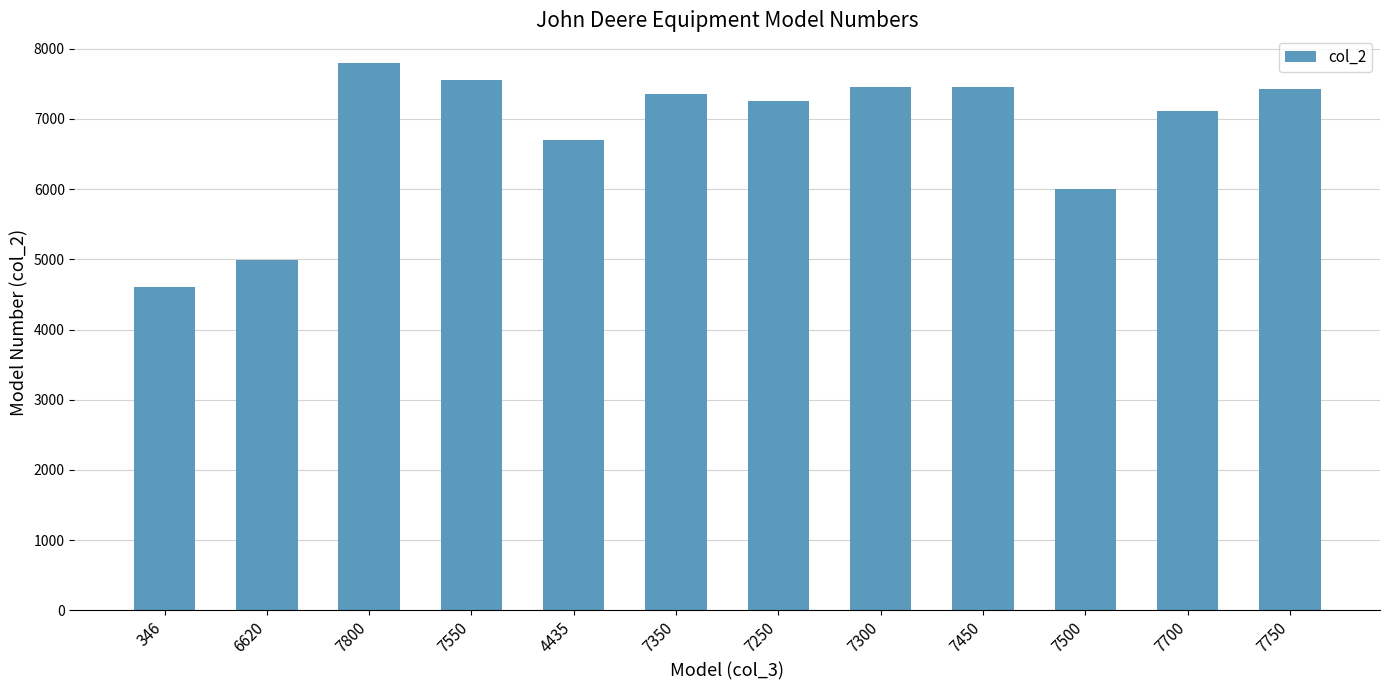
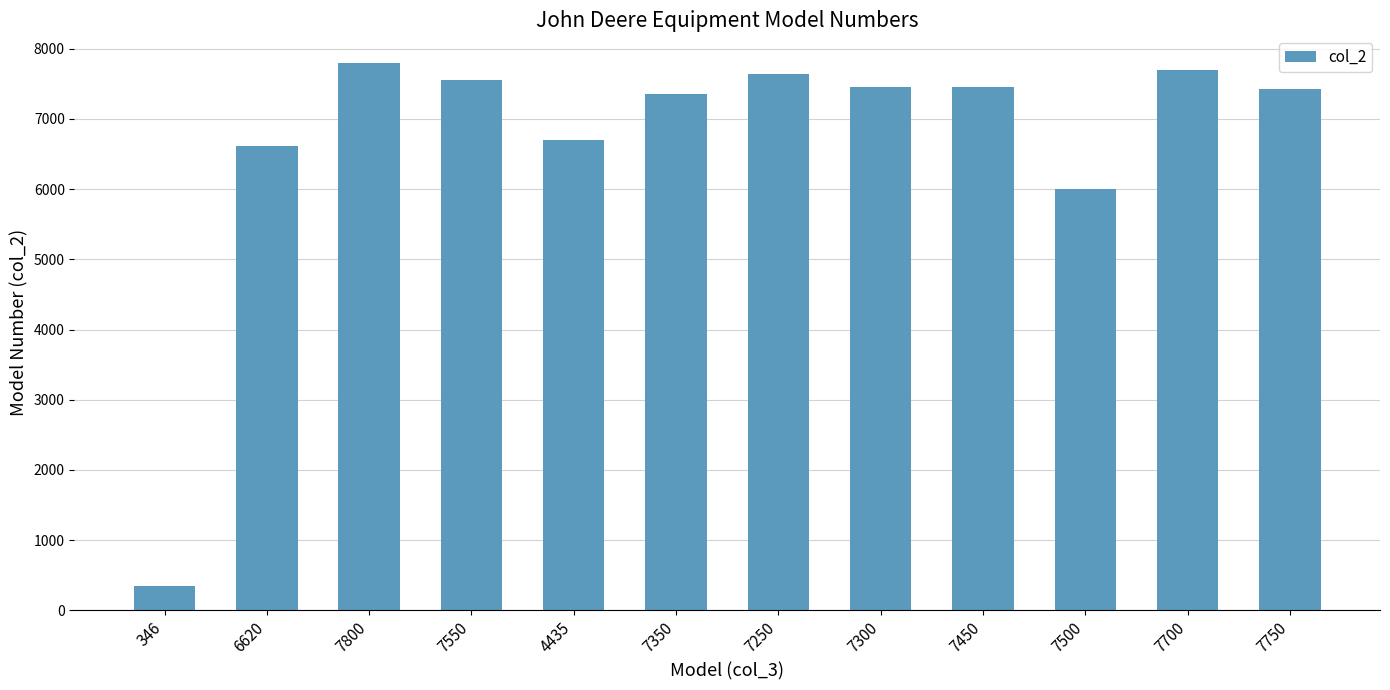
346: 4600 -> 300
6620: 5000 -> 6600
7250: 7300 -> 7600
7700: 7100 -> 7700
